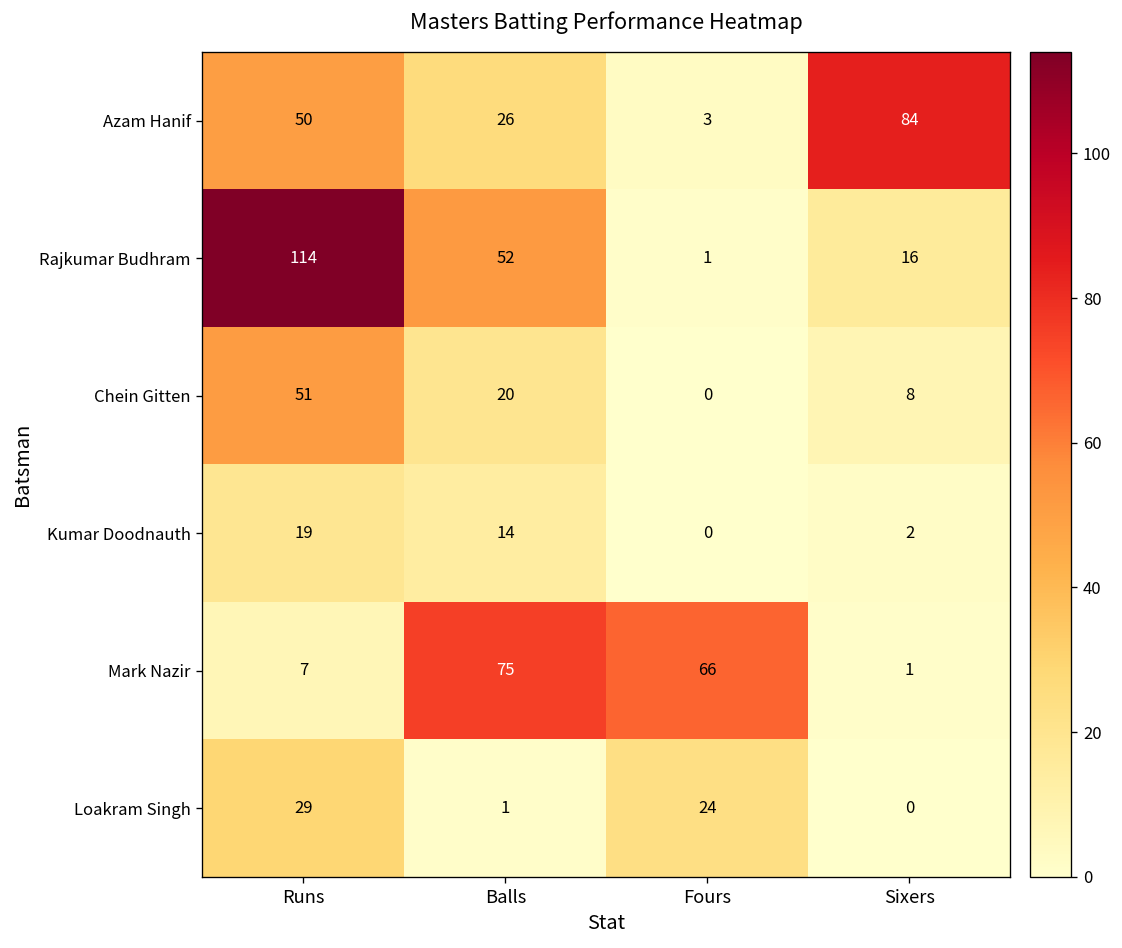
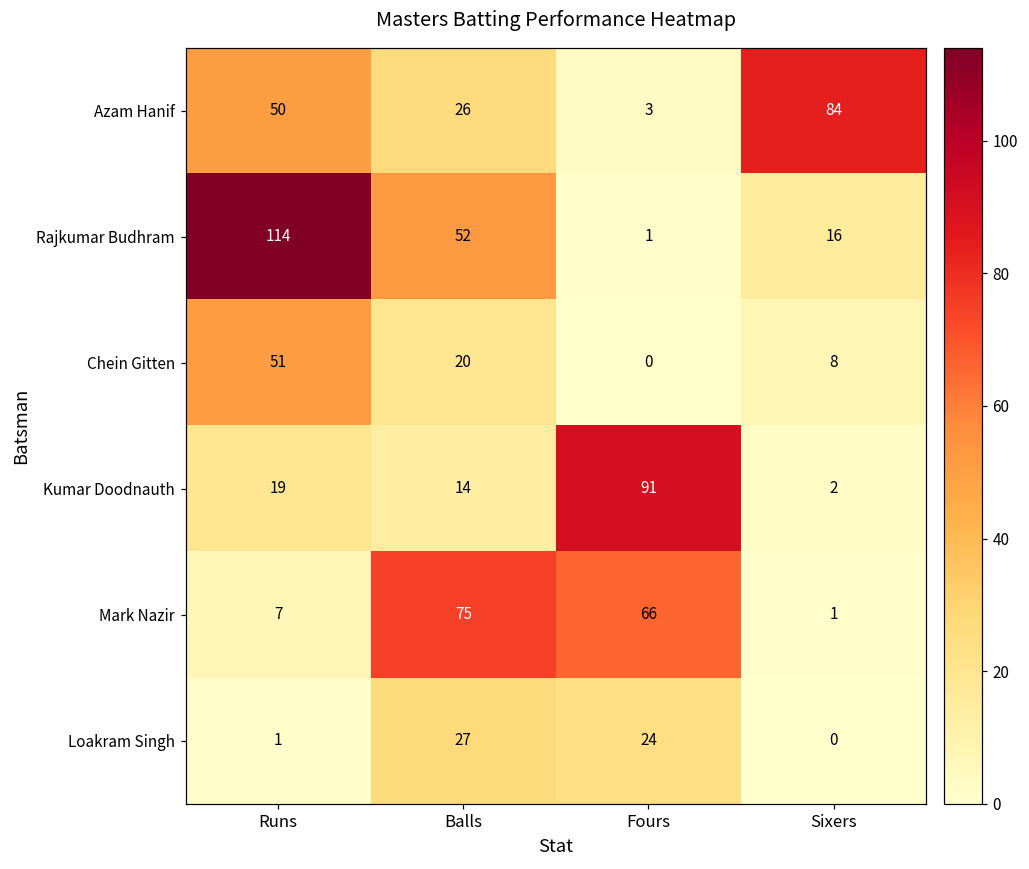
Kumar Doodnauth, Fours: 0 -> 91
Loakram Singh, Runs: 29 -> 1
Loakram Singh, Balls: 1 -> 27
